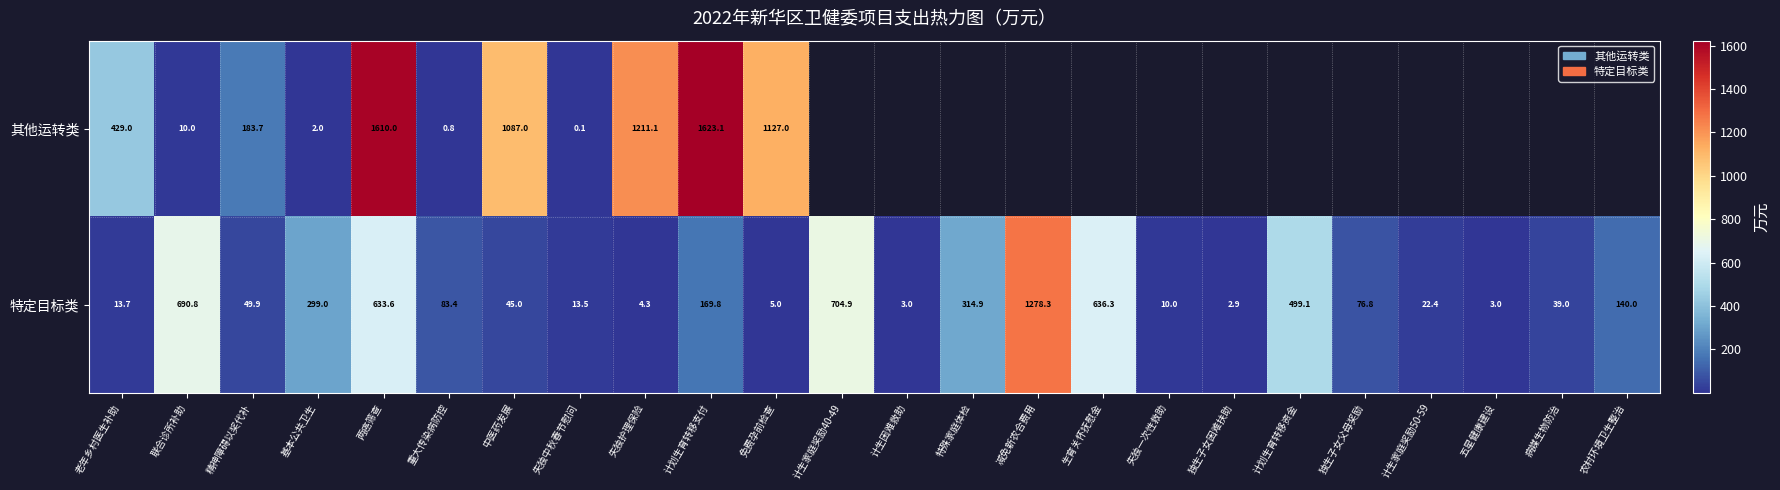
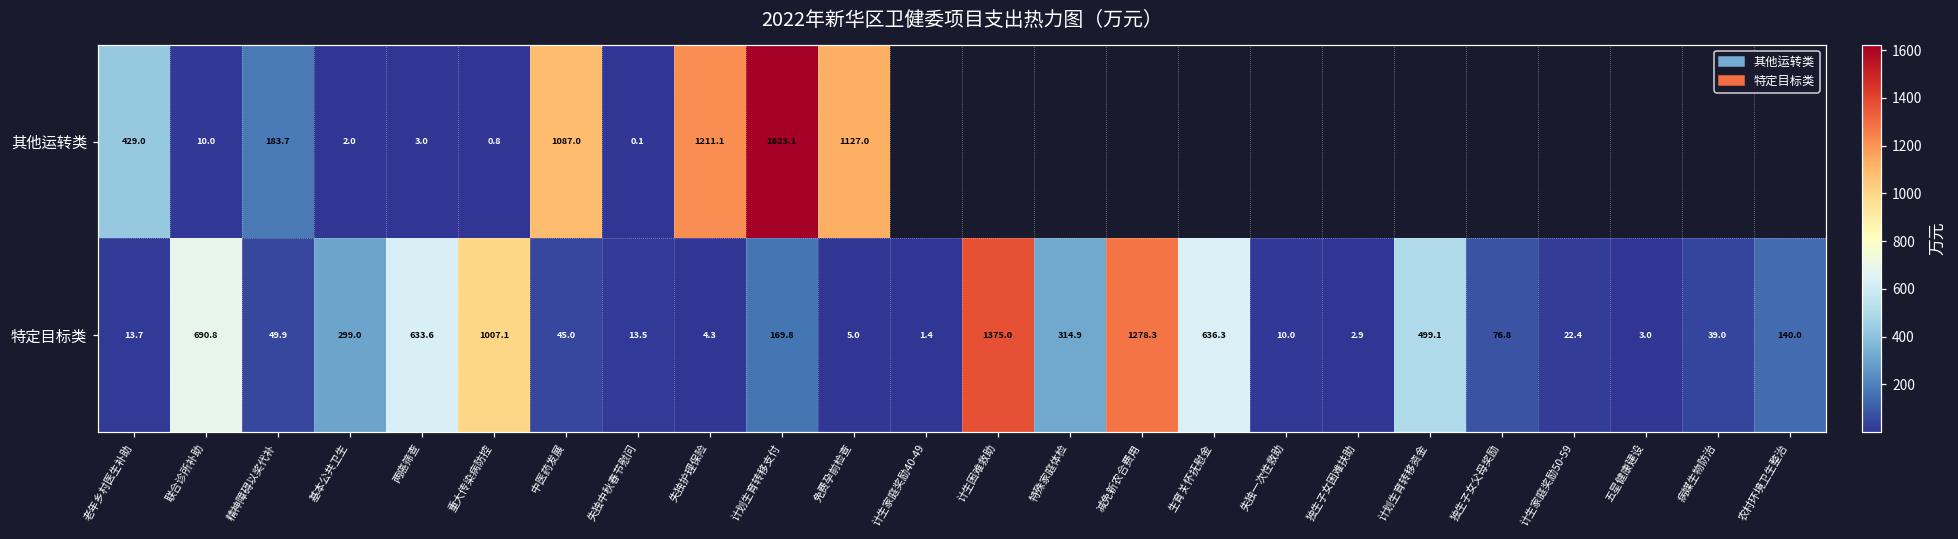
其他运转类, 两癌筛查: 1610.0 -> 3.0
特定目标类, 重大传染病防控: 83.4 -> 1007.1
特定目标类, 计生家庭奖励40-49: 704.9 -> 1.4
特定目标类, 计生困难救助: 3.0 -> 1375.0
